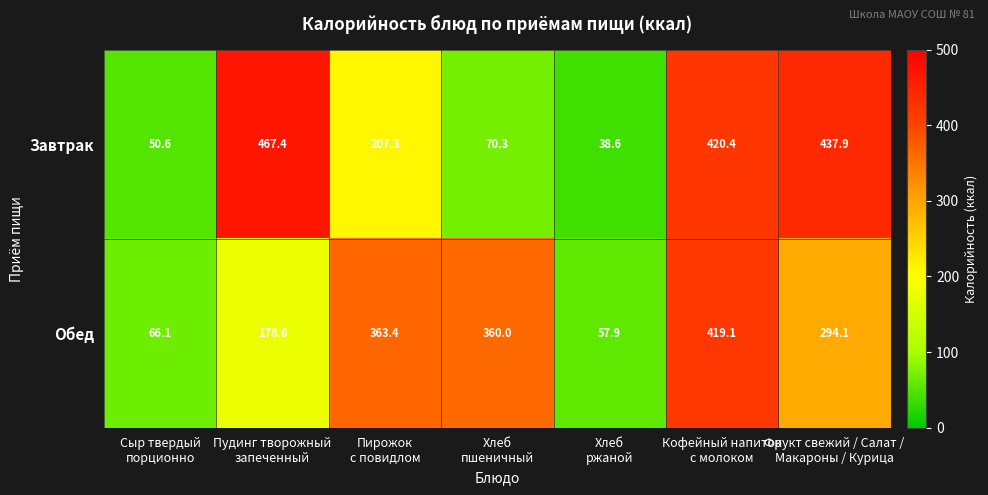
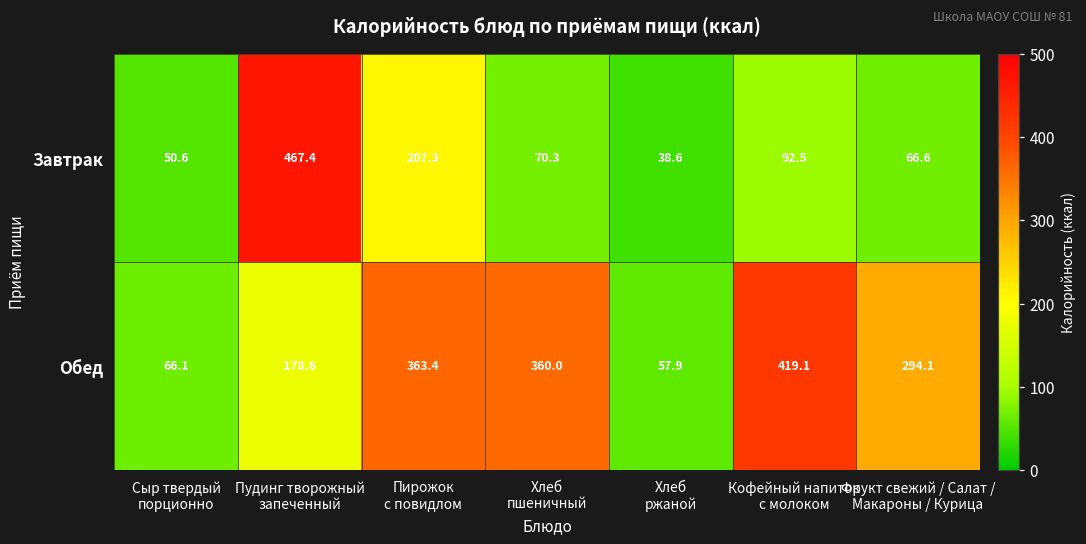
Завтрак, Кофейный напиток с молоком: 420.4 -> 92.5
Завтрак, Фрукт свежий / Салат / Макароны / Курица: 437.9 -> 66.6
